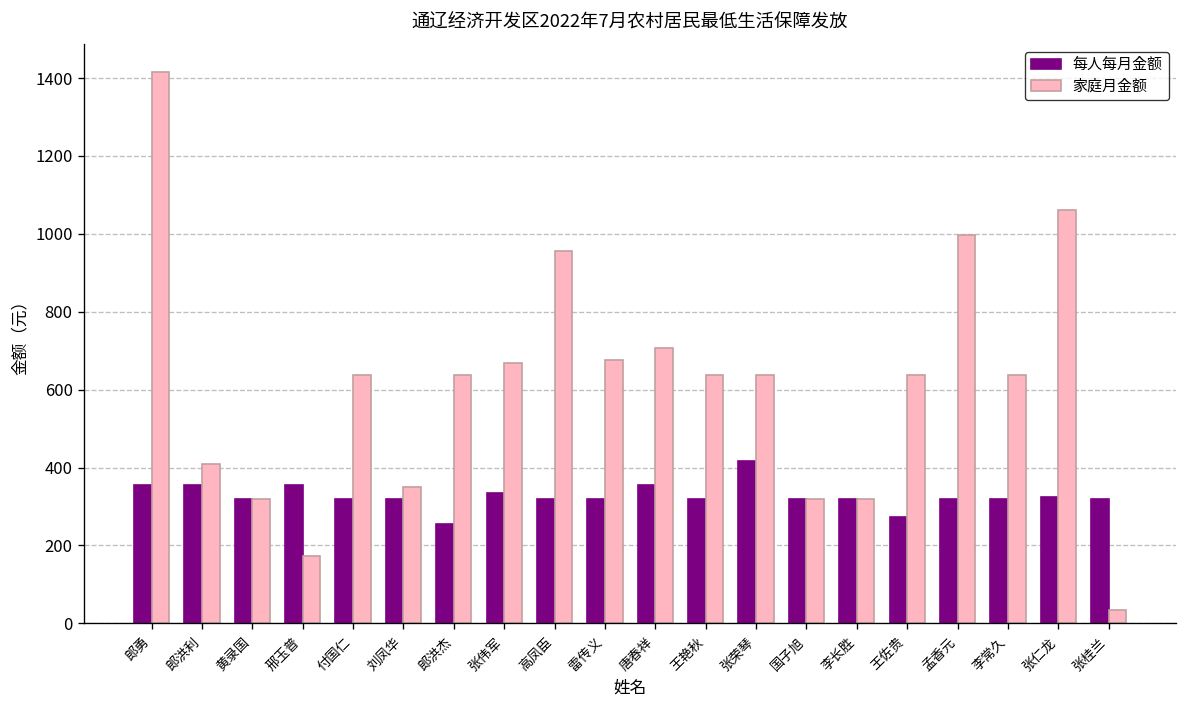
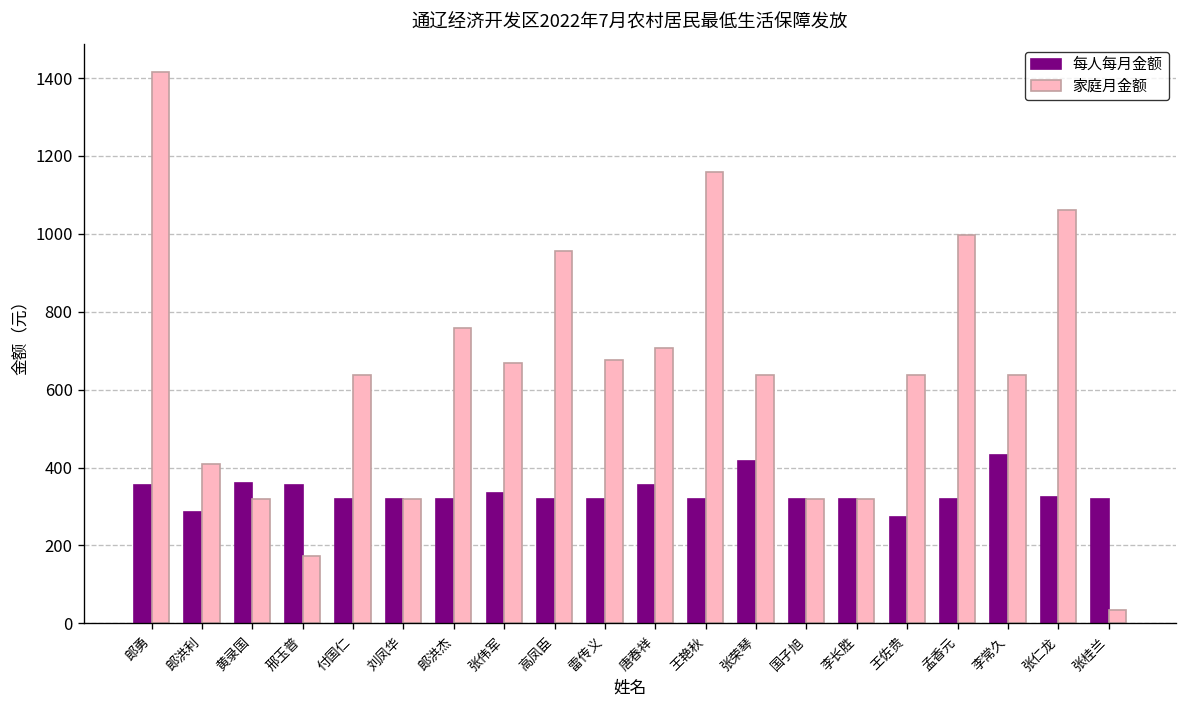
每人每月金额, 郎洪利: 350 -> 290
每人每月金额, 黄录国: 320 -> 360
家庭月金额, 刘凤华: 350 -> 320
每人每月金额, 郎洪杰: 260 -> 320
家庭月金额, 郎洪杰: 640 -> 760
家庭月金额, 王艳秋: 640 -> 1160
每人每月金额, 李常久: 320 -> 430
